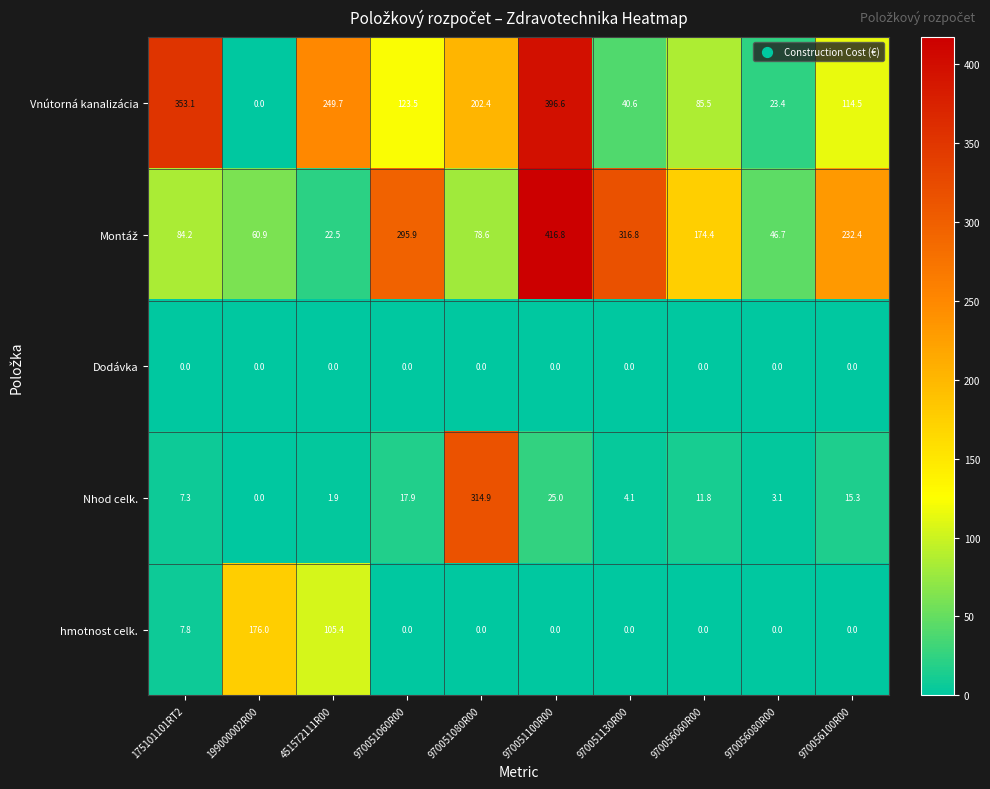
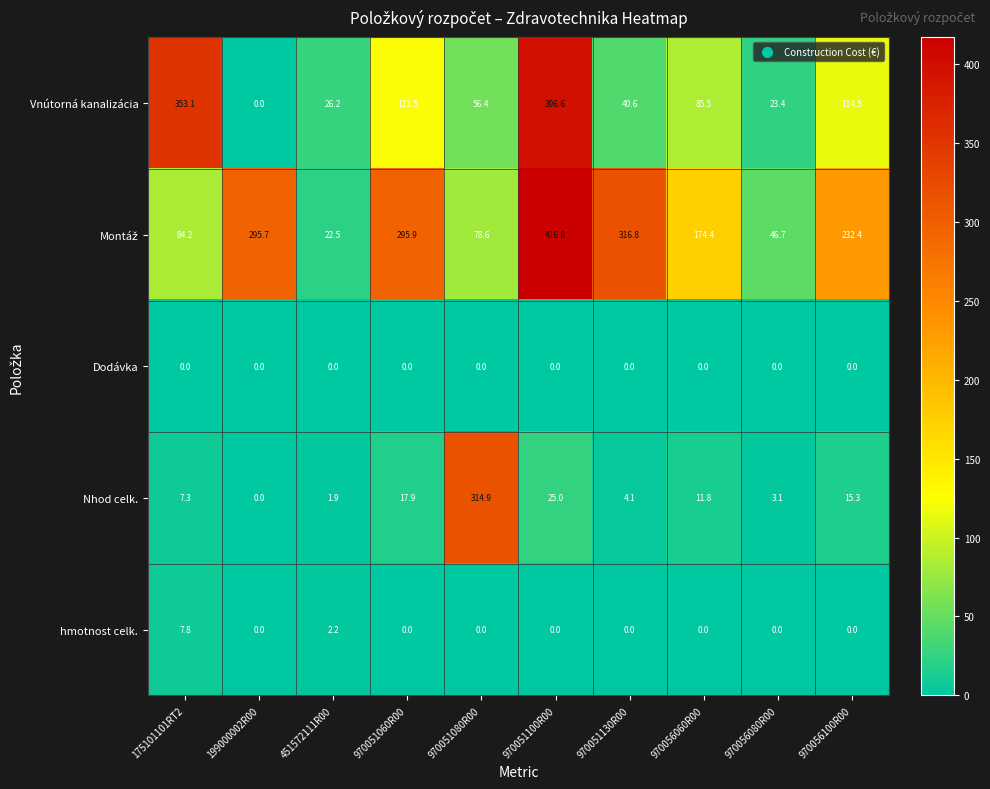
Vnútorná kanalizácia, 451572111R00: 249.7 -> 26.2
Vnútorná kanalizácia, 970051080R00: 202.4 -> 56.4
Montáž, 199000002R00: 60.9 -> 295.7
hmotnost celk., 199000002R00: 176.0 -> 0.0
hmotnost celk., 451572111R00: 105.4 -> 2.2
